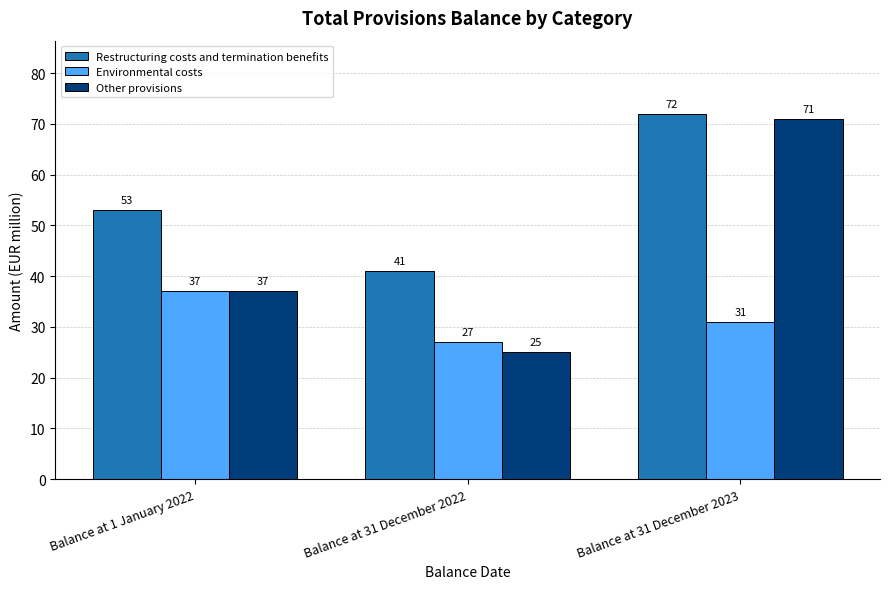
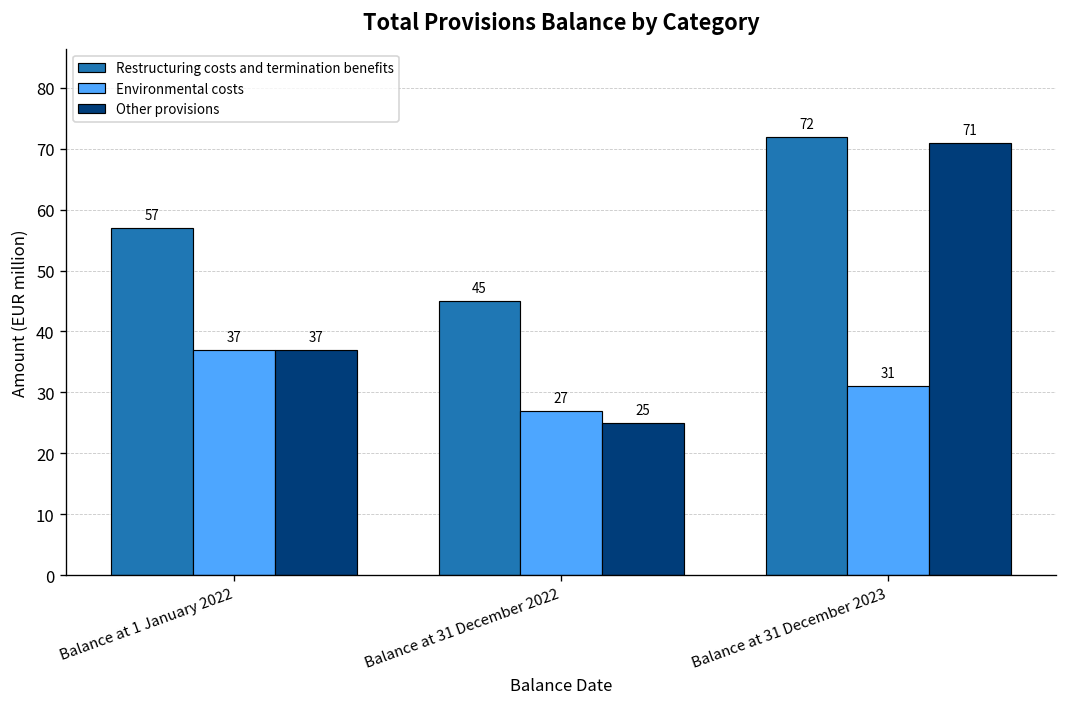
Restructuring costs and termination benefits, Balance at 1 January 2022: 53 -> 57
Restructuring costs and termination benefits, Balance at 31 December 2022: 41 -> 45
